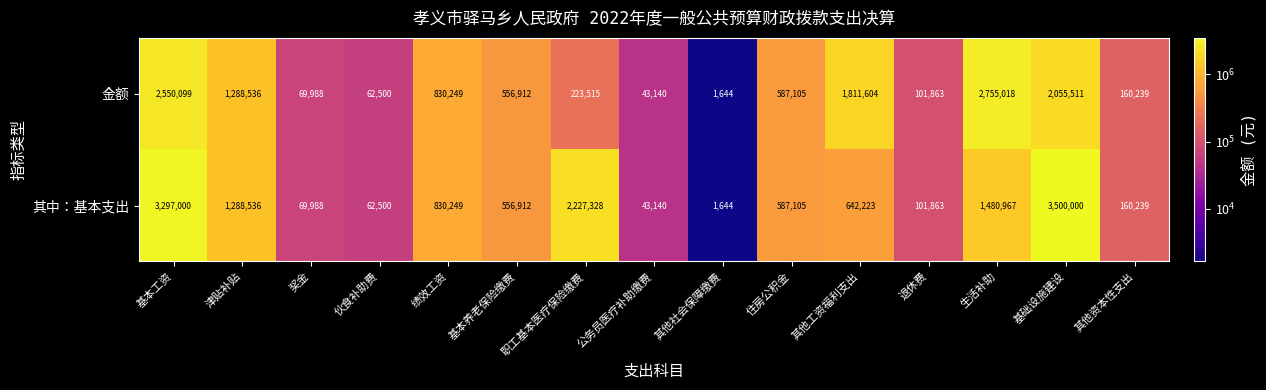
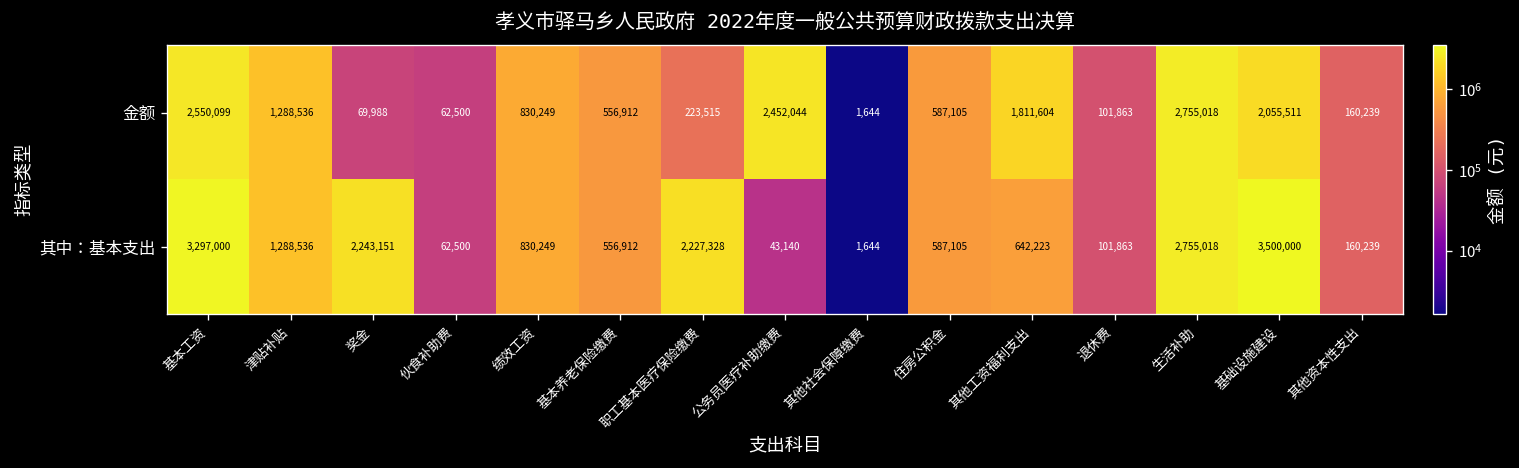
金额, 公务员医疗补助缴费: 43,140 -> 2,452,044
其中：基本支出, 奖金: 69,988 -> 2,243,151
其中：基本支出, 生活补助: 1,480,967 -> 2,755,018
